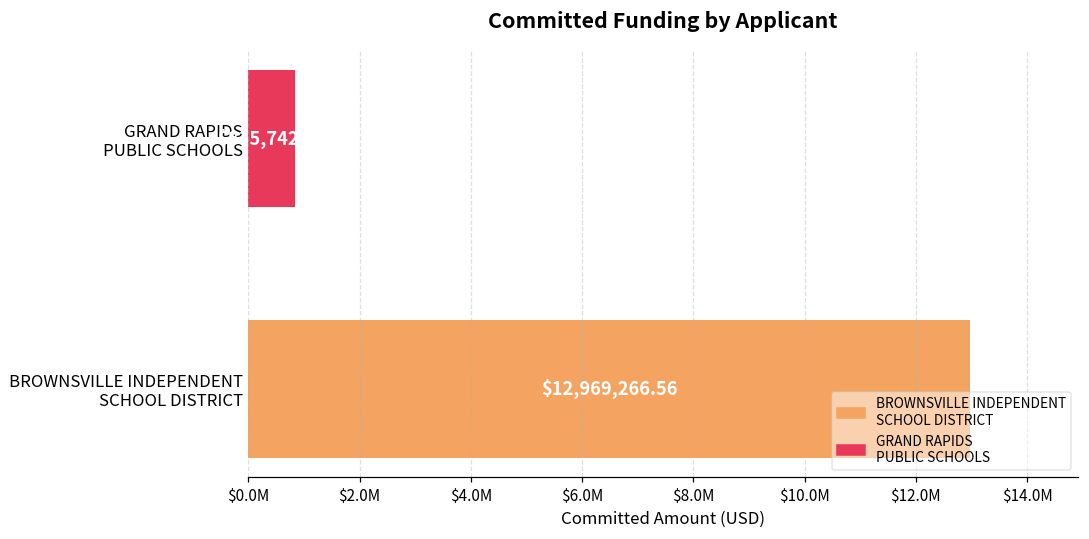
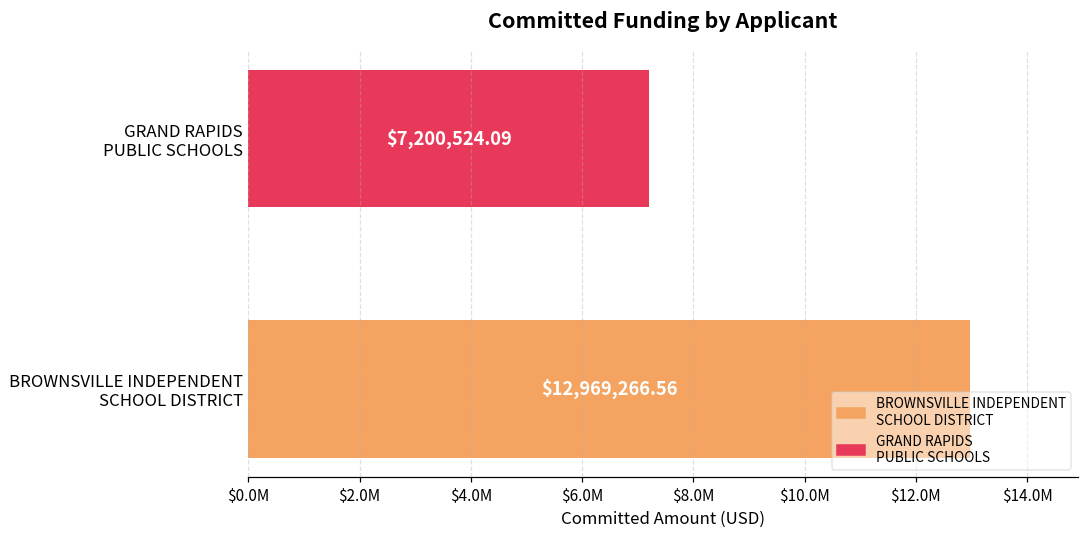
GRAND RAPIDS PUBLIC SCHOOLS: $800000 -> $7200000
